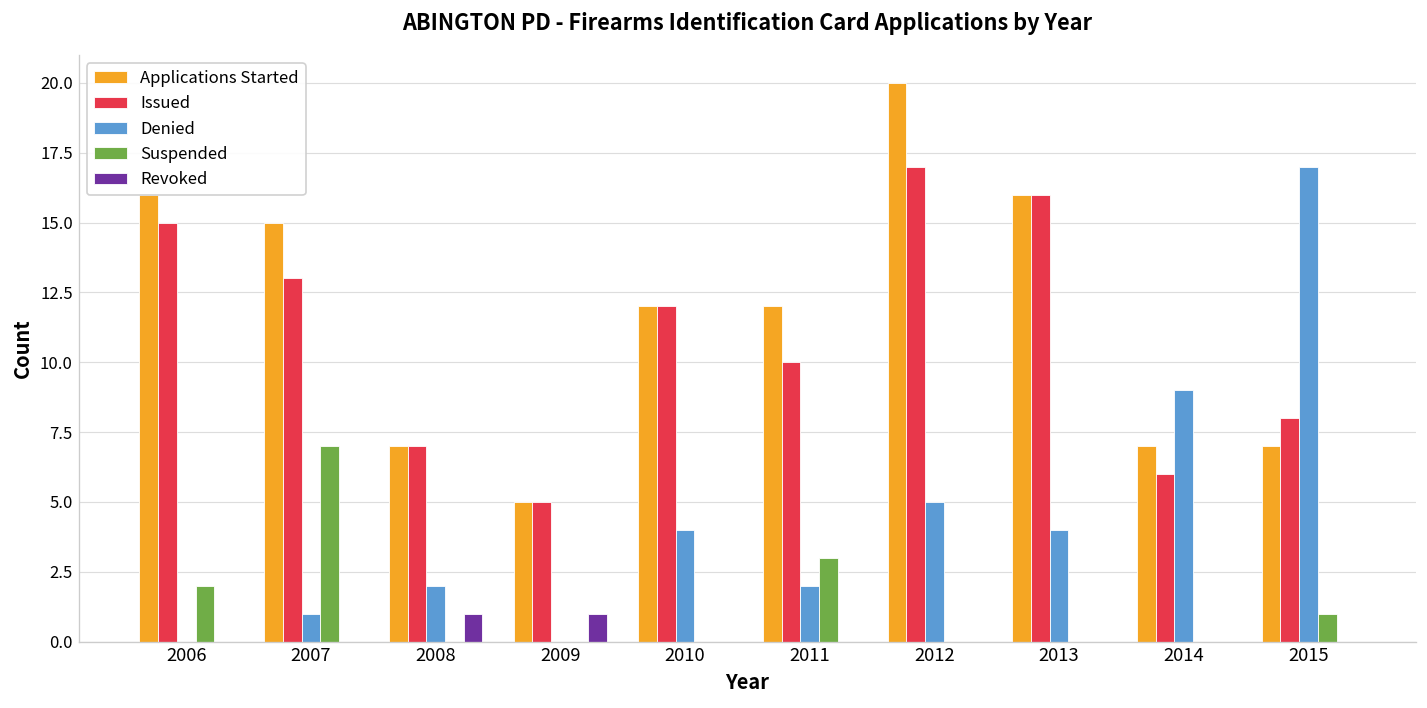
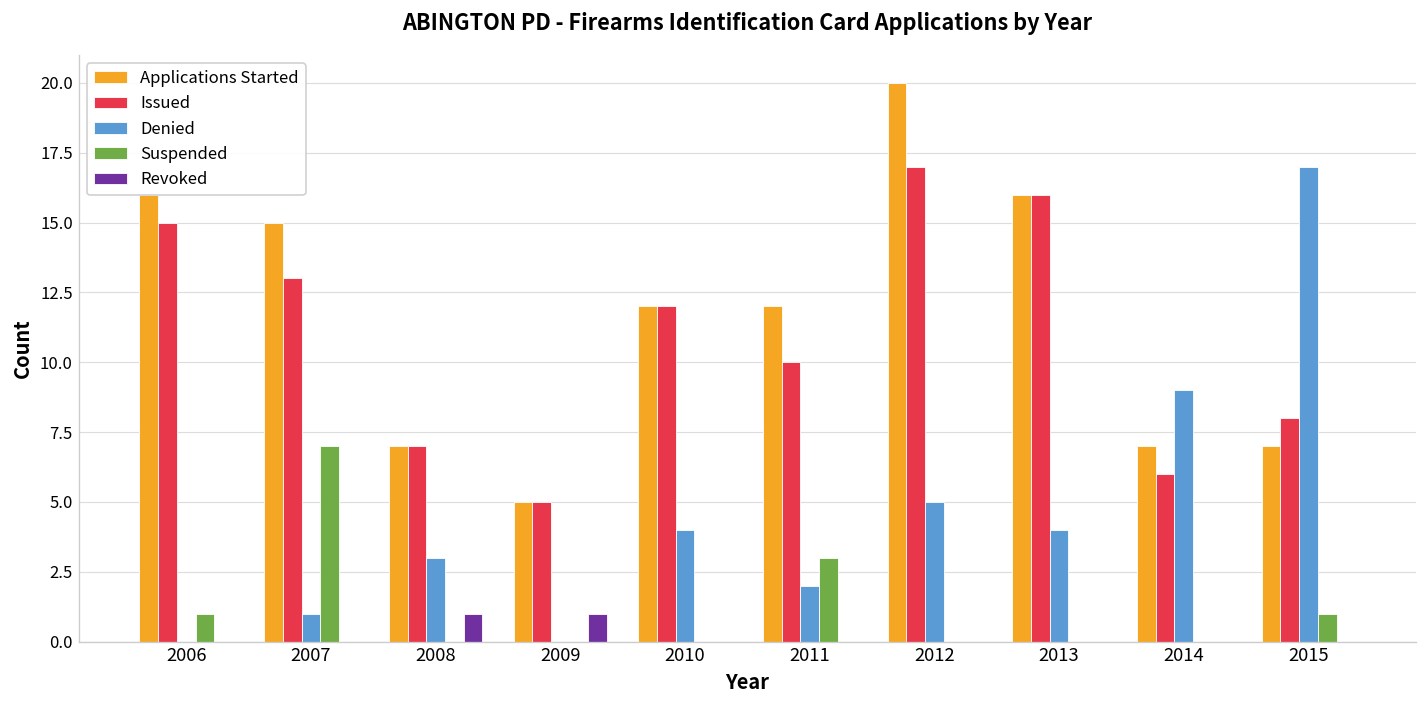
Suspended, 2006: 2 -> 1
Denied, 2008: 2 -> 3
